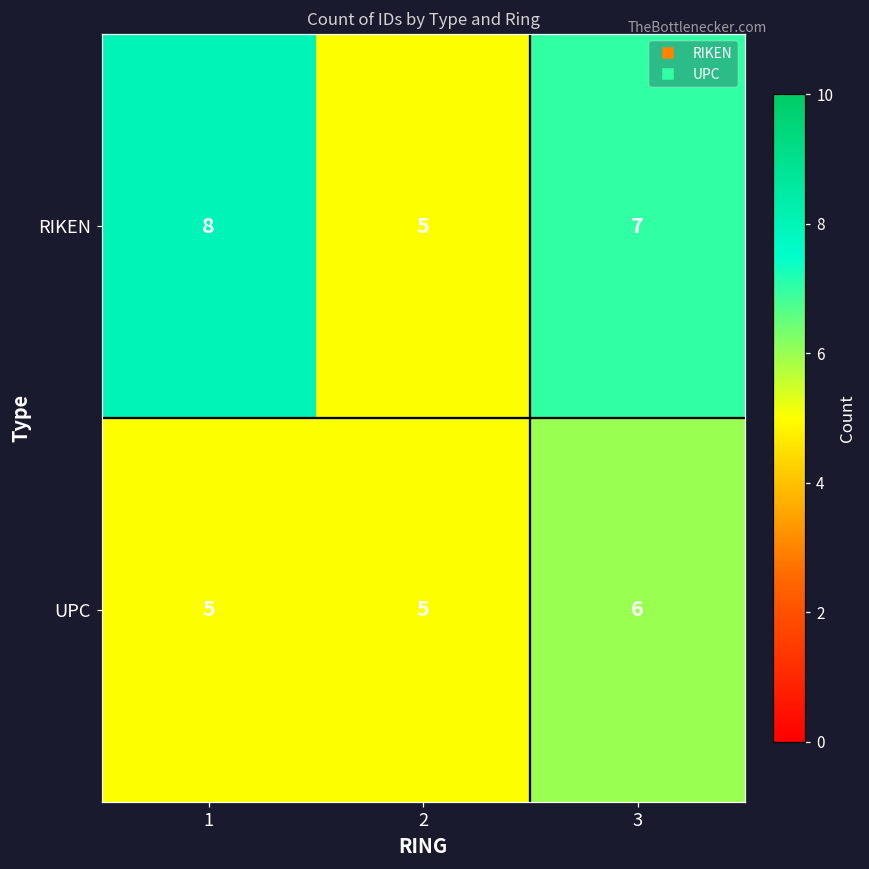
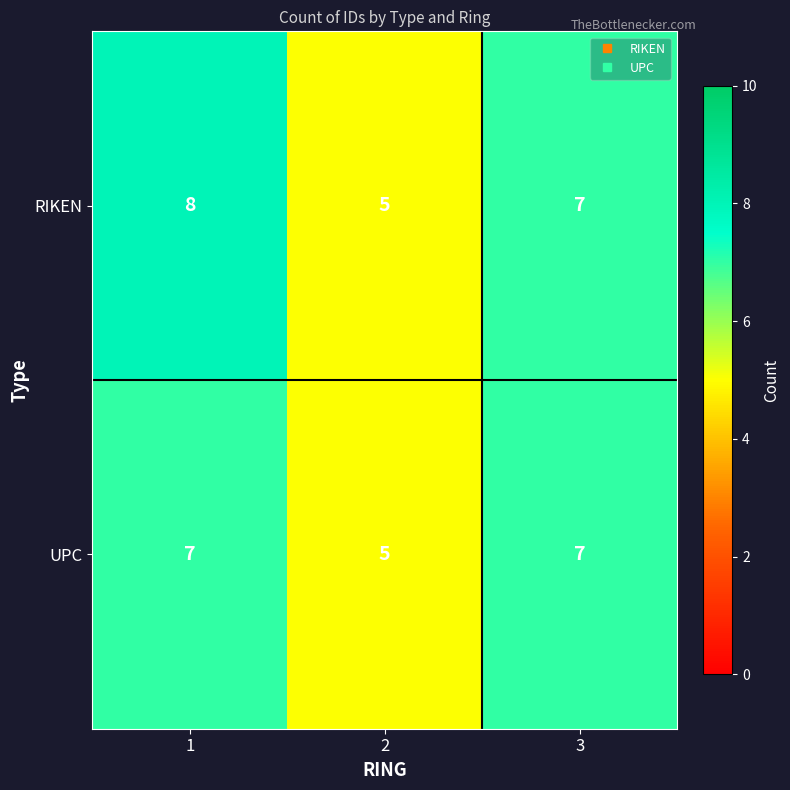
UPC, 1: 5 -> 7
UPC, 3: 6 -> 7
